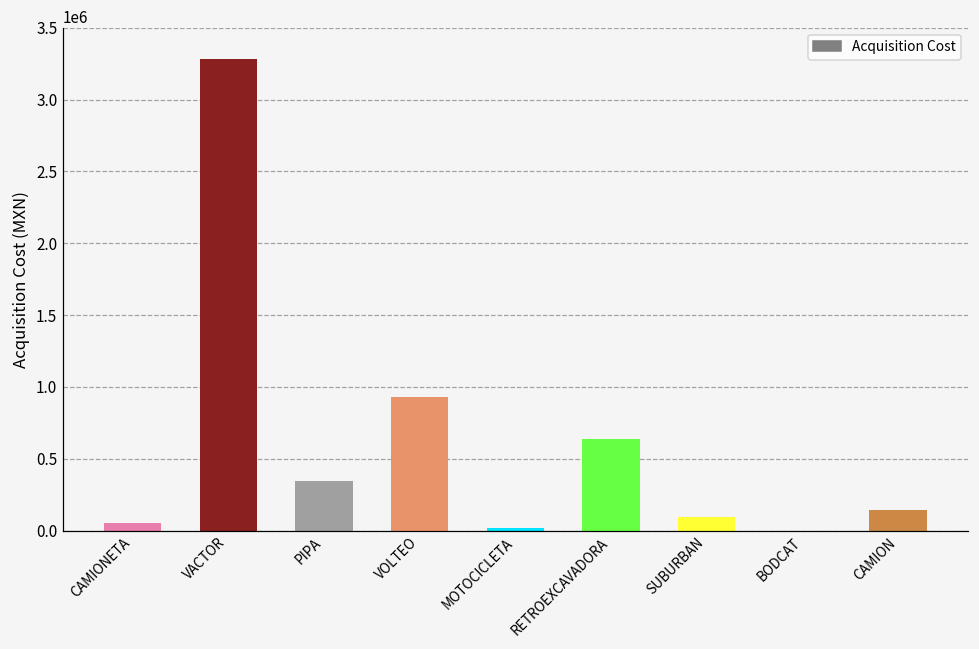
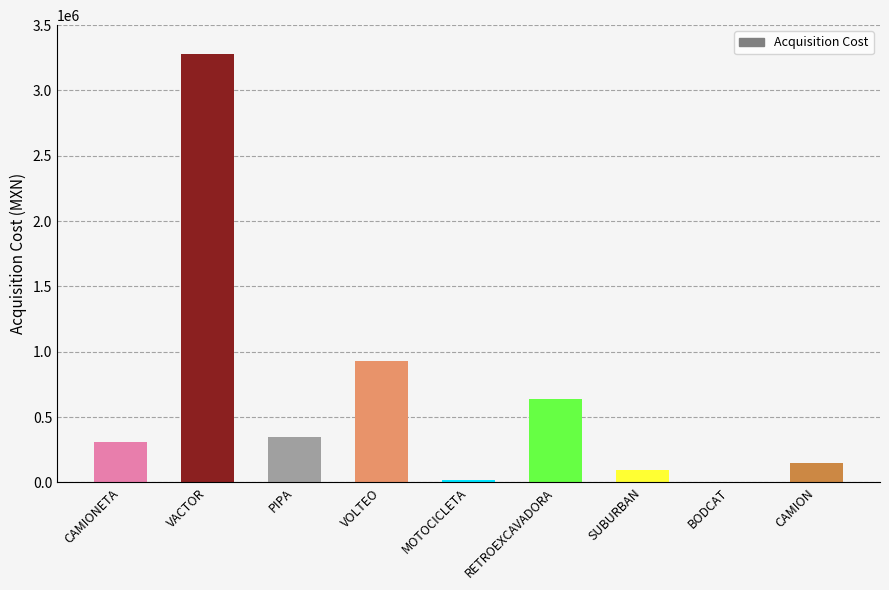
CAMIONETA: 50000 -> 310000
